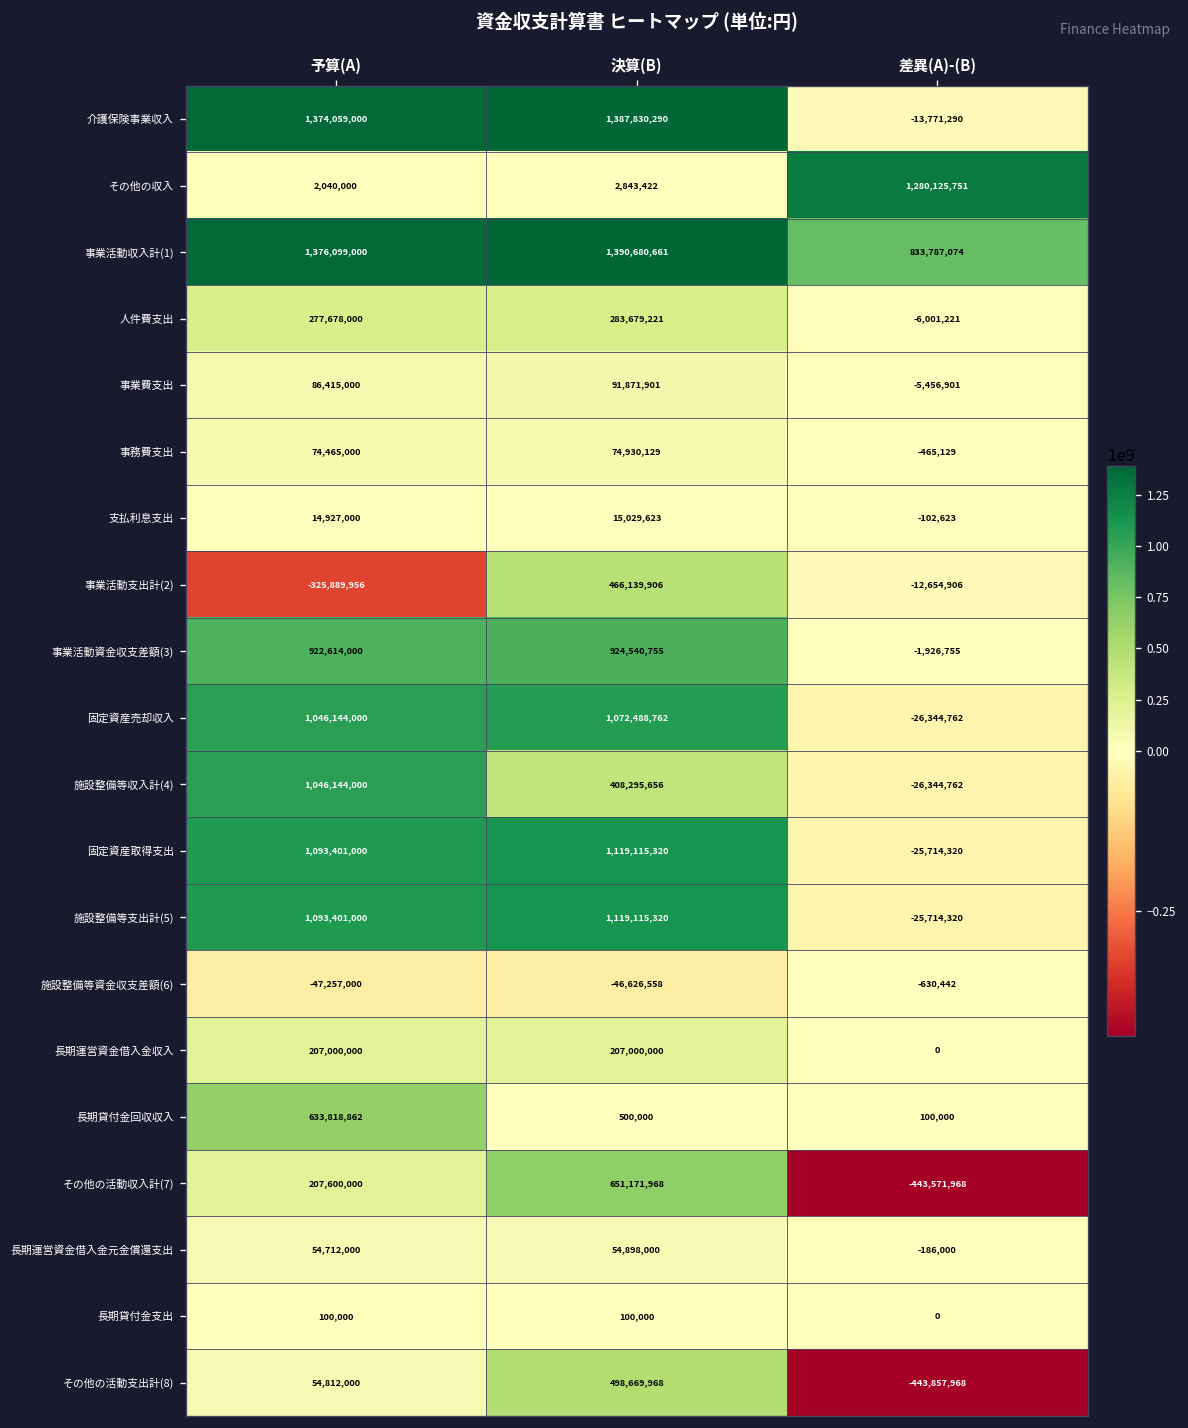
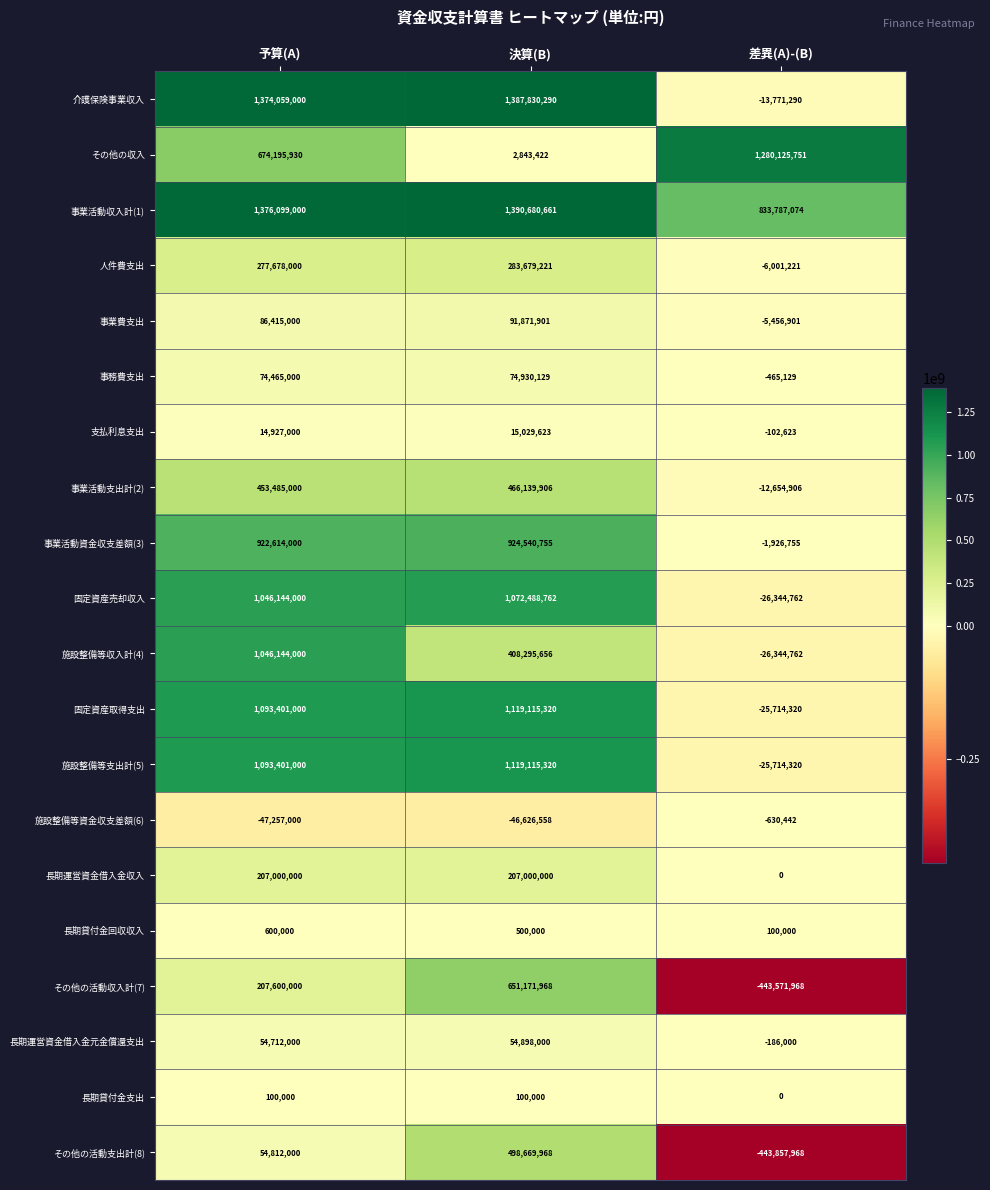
その他の収入, 予算(A): 2,040,000 -> 674,195,930
事業活動支出計(2), 予算(A): -325,889,956 -> 453,485,000
長期貸付金回収収入, 予算(A): 633,818,862 -> 600,000
